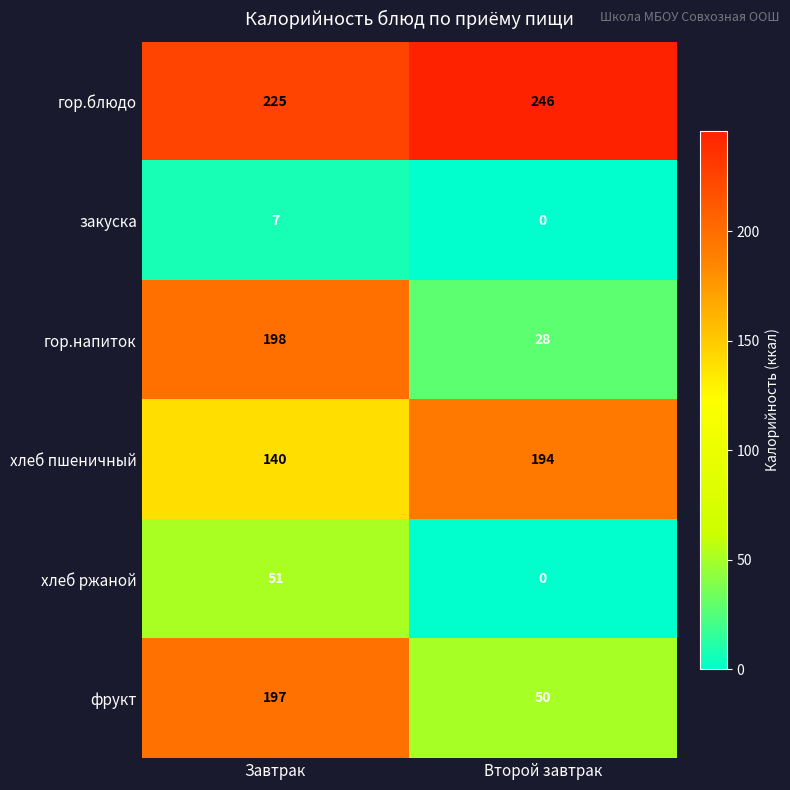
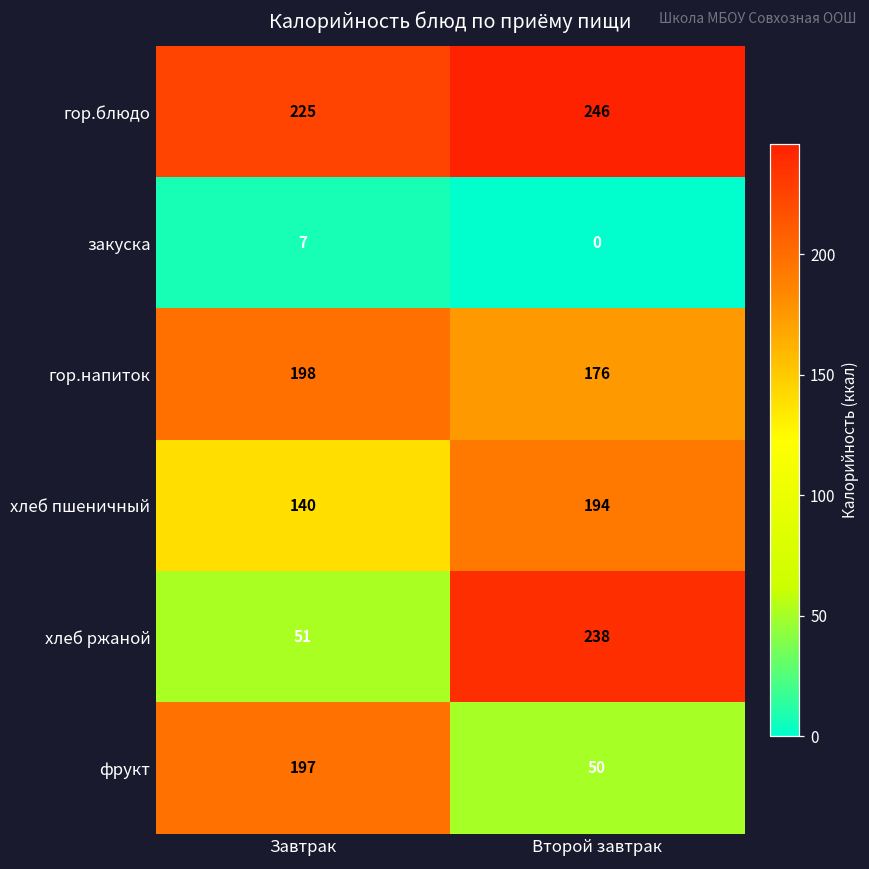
гор.напиток, Второй завтрак: 28 -> 176
хлеб ржаной, Второй завтрак: 0 -> 238
